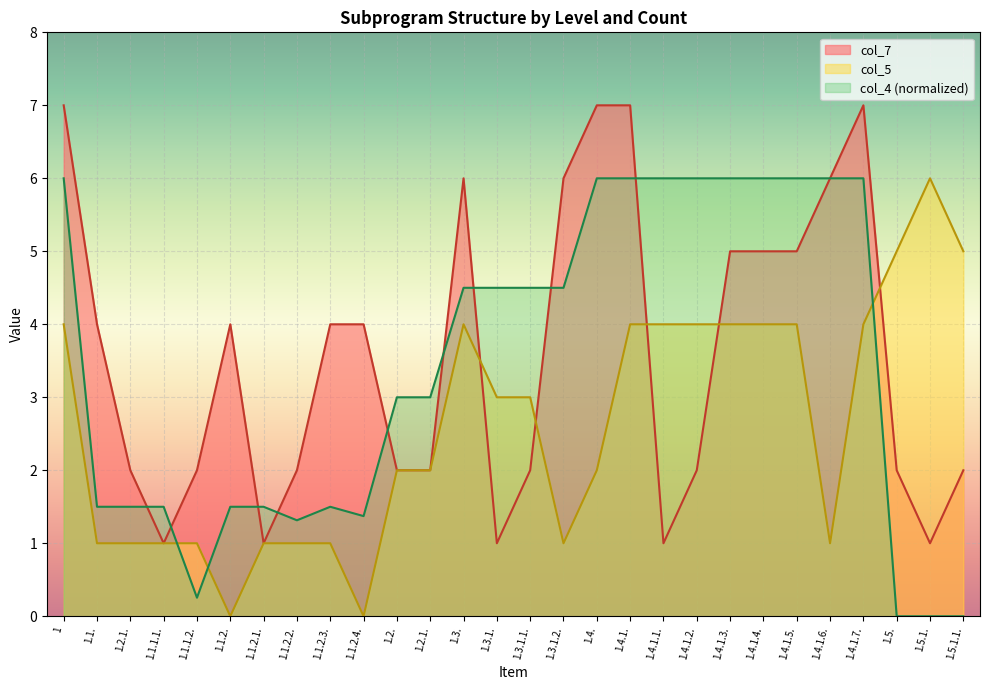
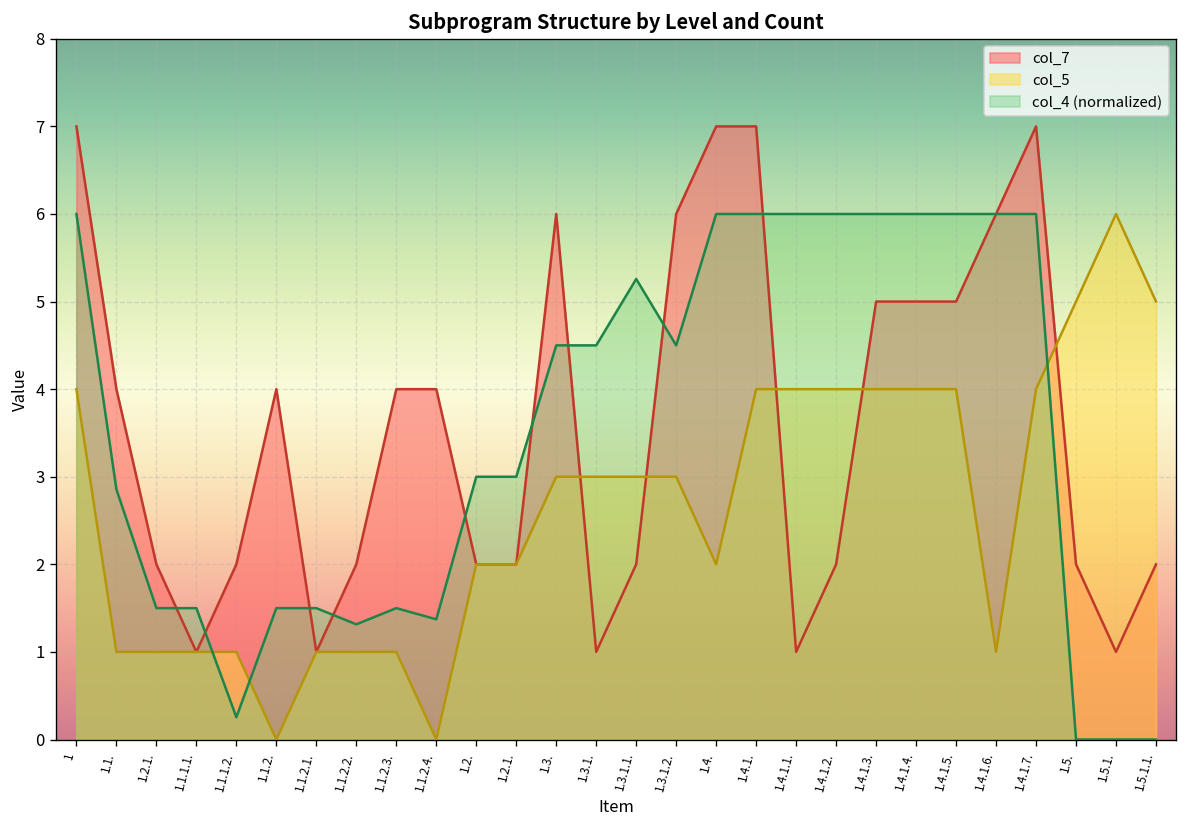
col_4 (normalized), 1.1.: 1.5 -> 2.9
col_5, 1.3.: 4 -> 3
col_4 (normalized), 1.3.1.1.: 4.5 -> 5.3
col_5, 1.3.1.2.: 1 -> 3
